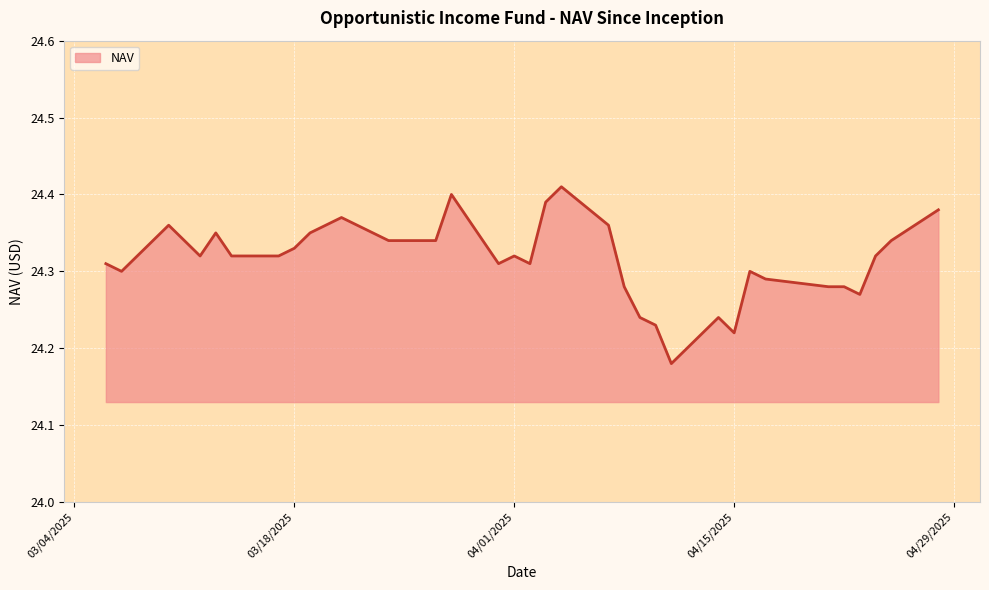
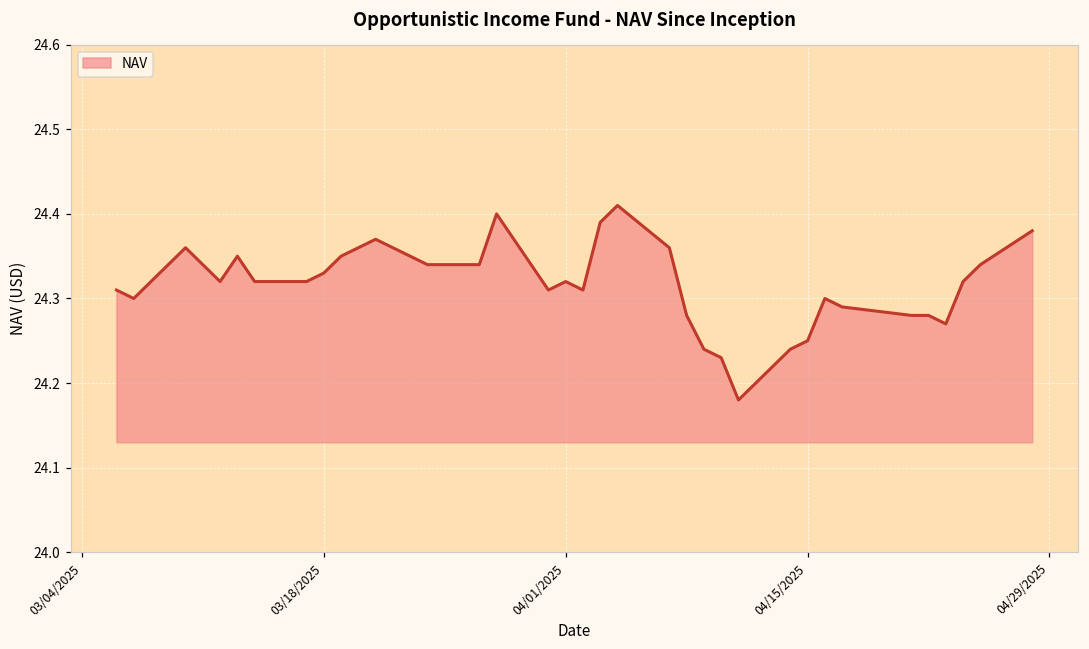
04/15/2025: 24.22 -> 24.25
